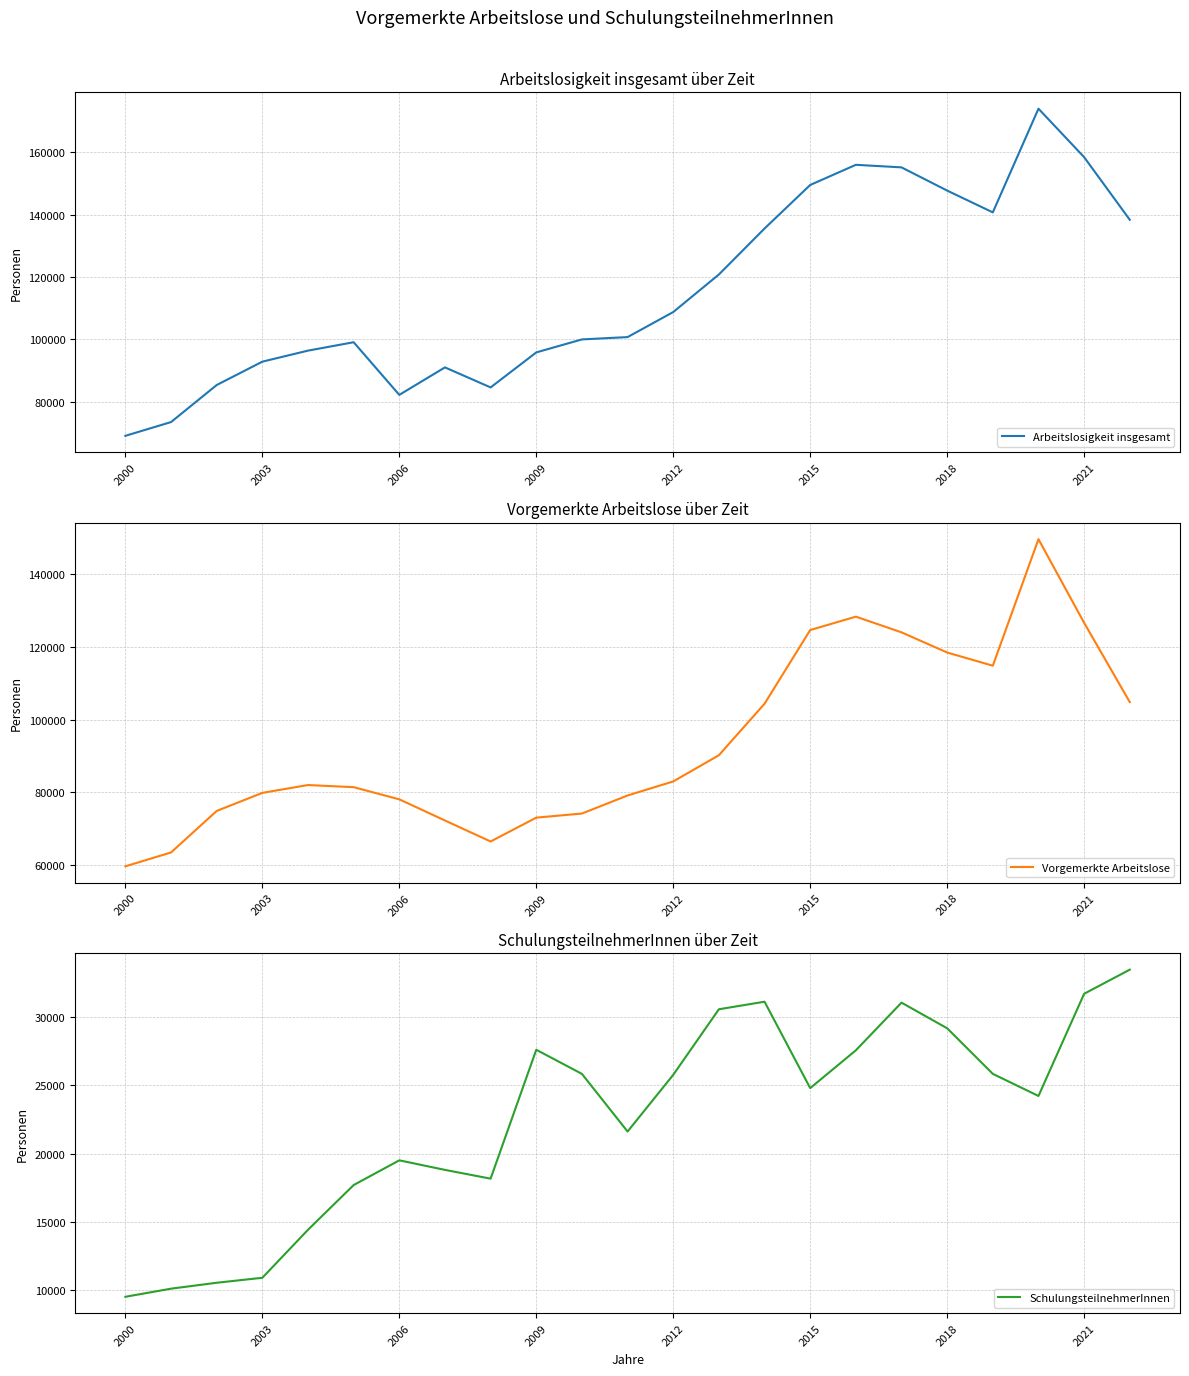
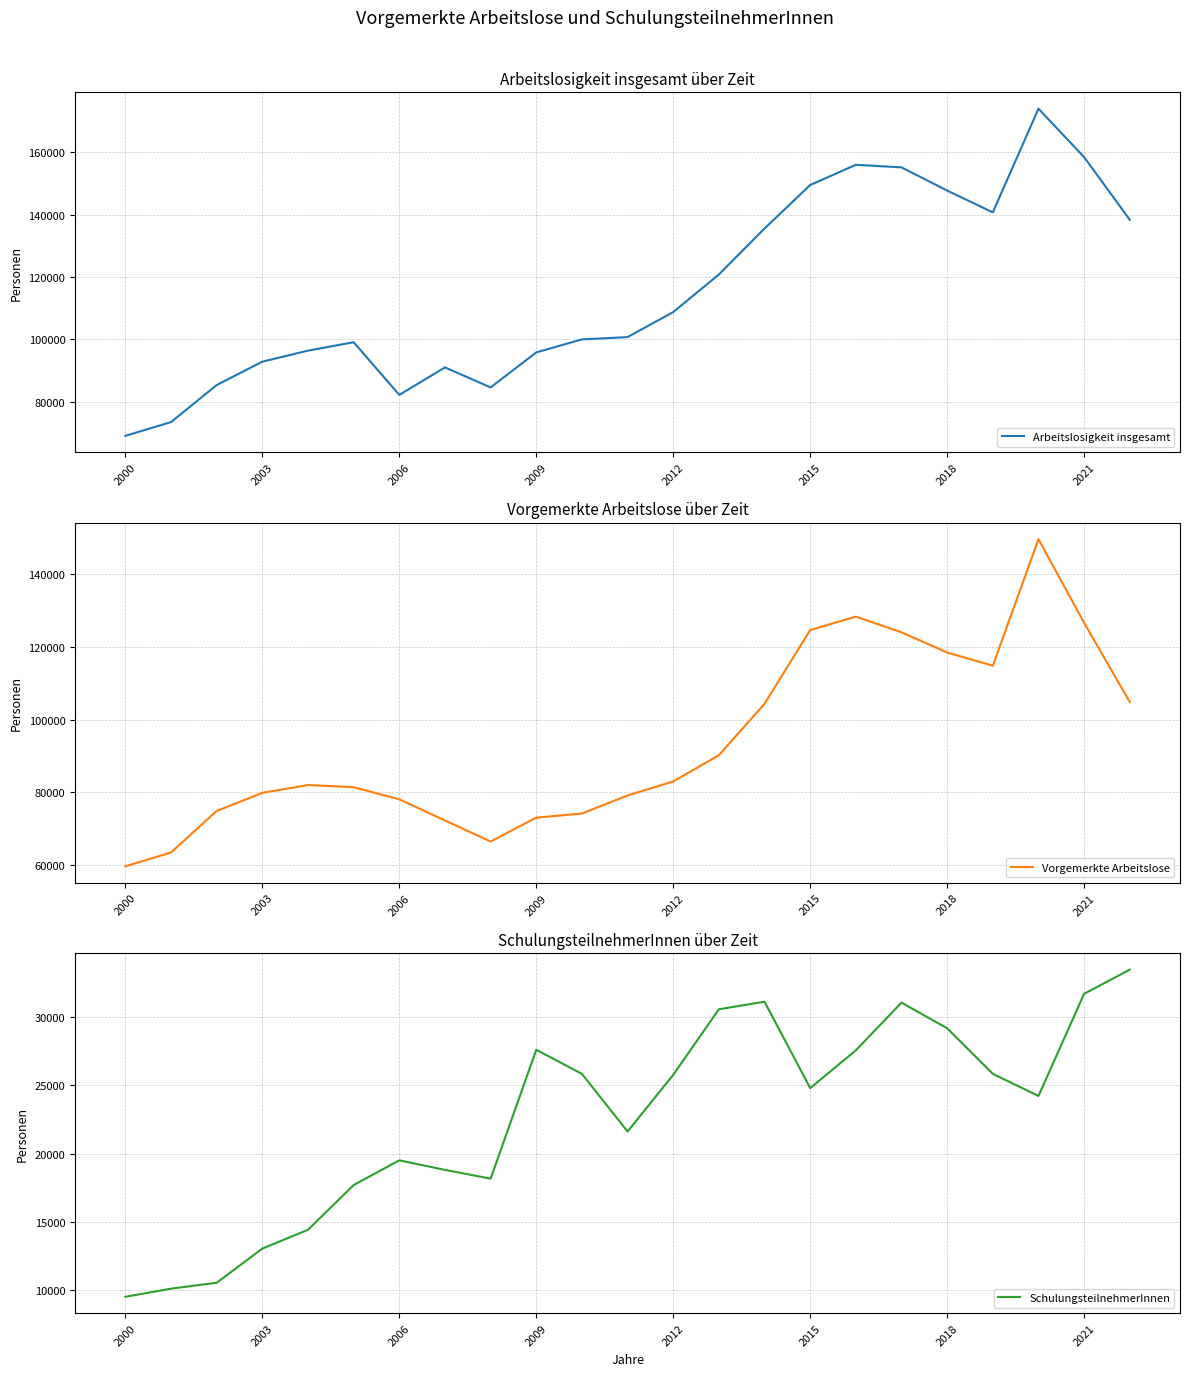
SchulungsteilnehmerInnen über Zeit, 2003: 10900 -> 13000
